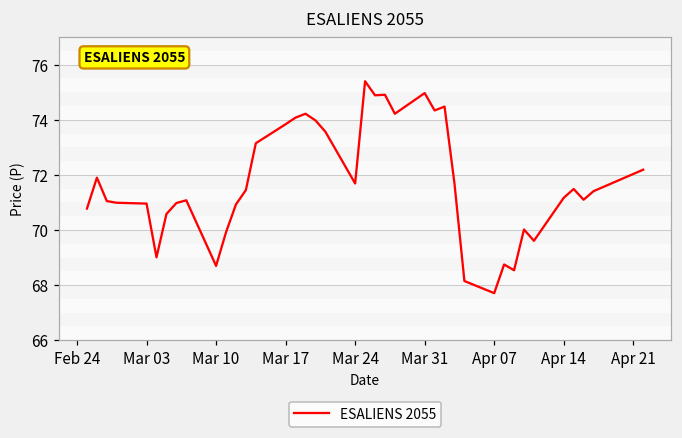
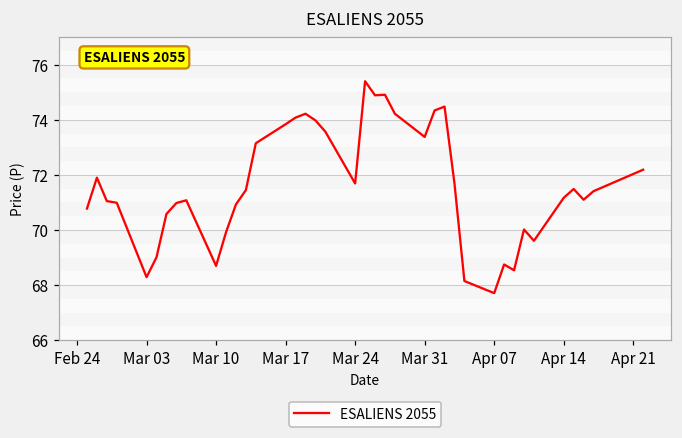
Mar 03: 71.0 -> 68.3
Mar 31: 75.0 -> 73.4
